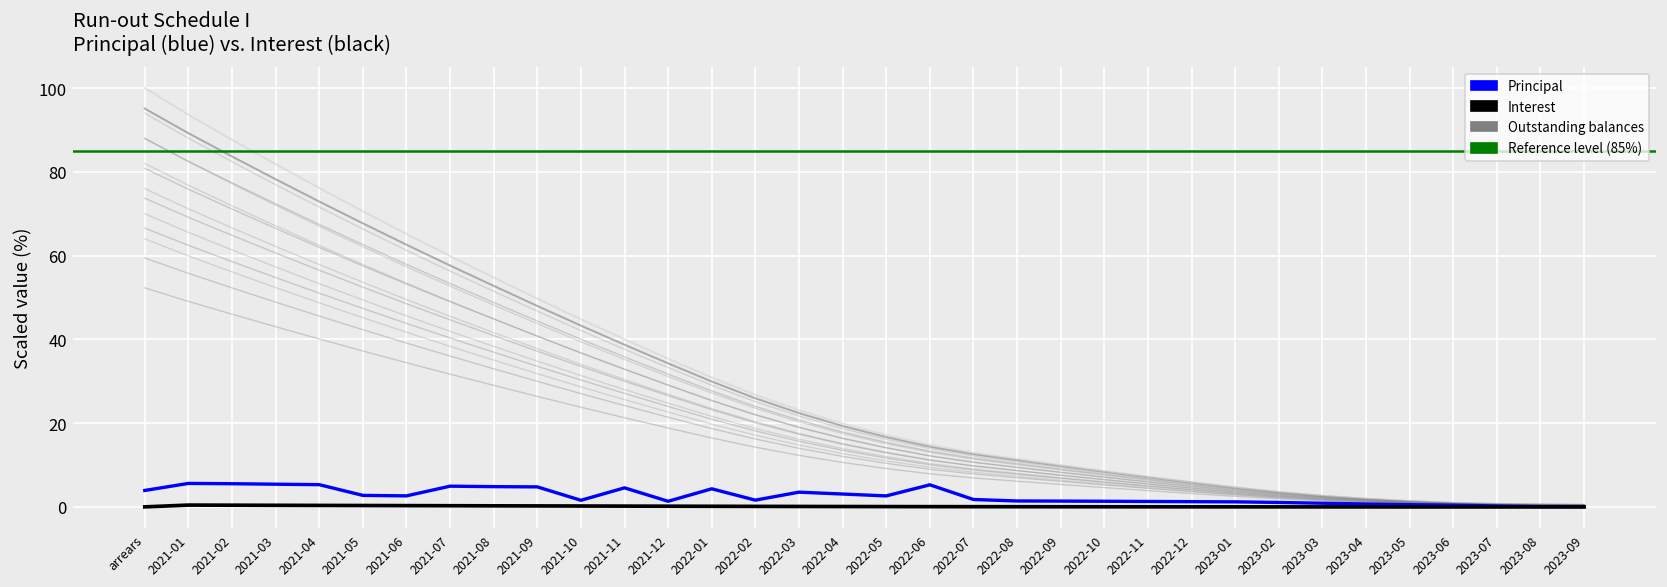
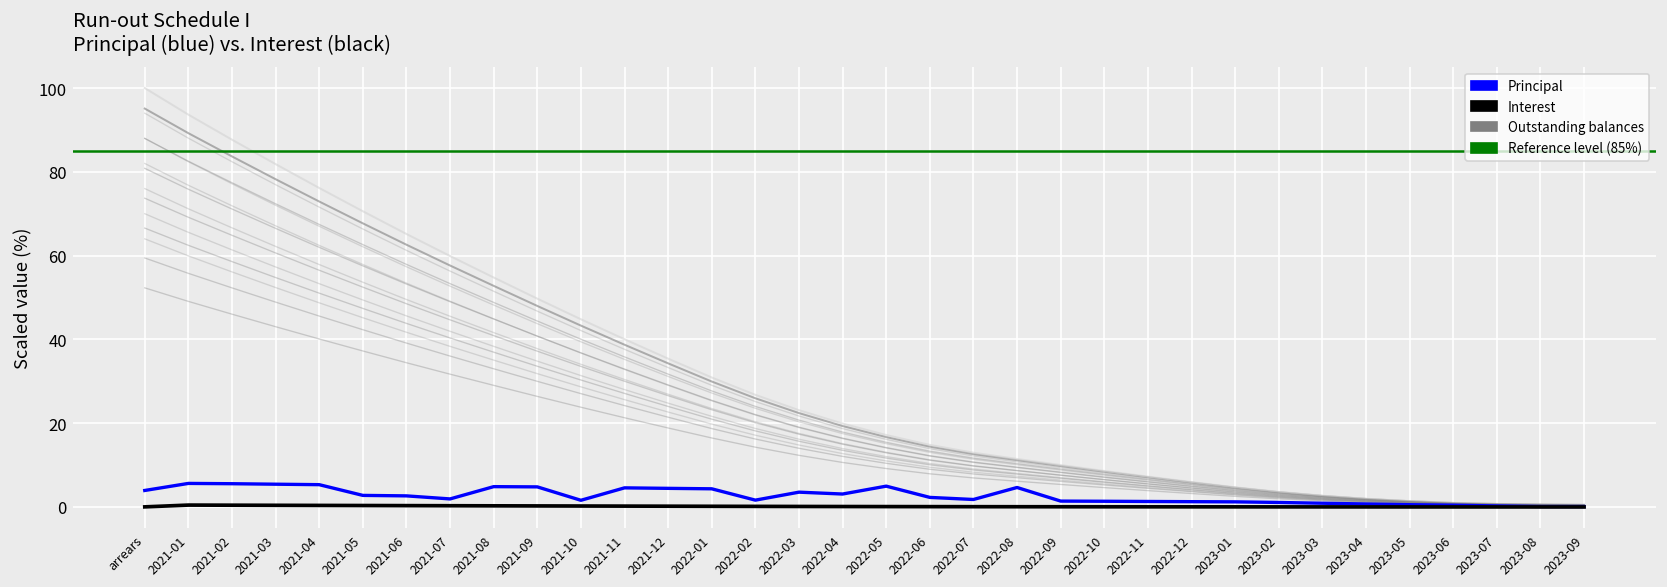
Principal, 2021-07: 5 -> 2
Principal, 2021-12: 1 -> 4
Principal, 2022-05: 3 -> 5
Principal, 2022-06: 5 -> 2
Principal, 2022-08: 1 -> 5
